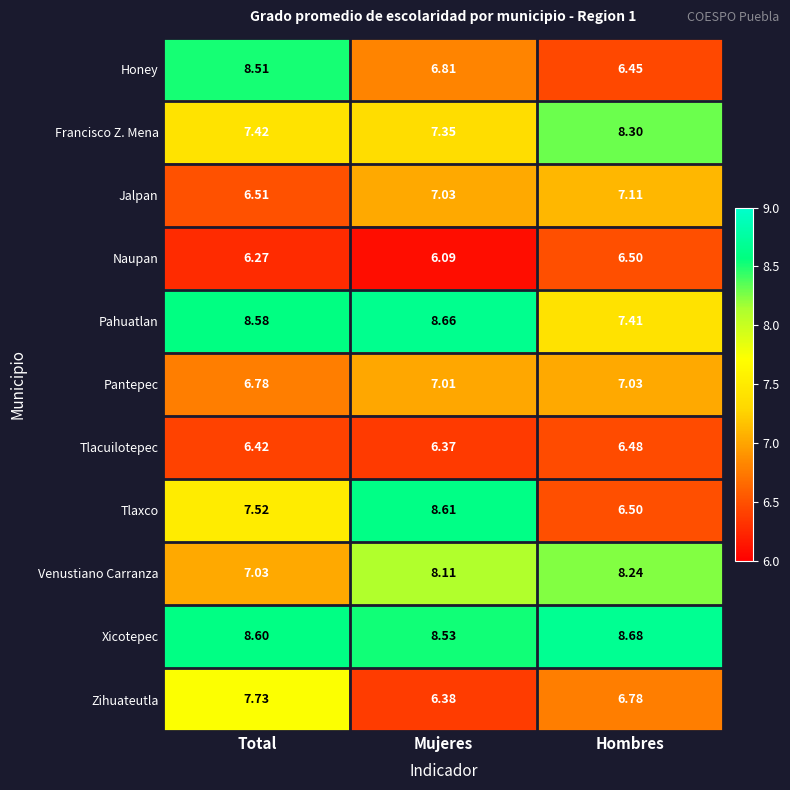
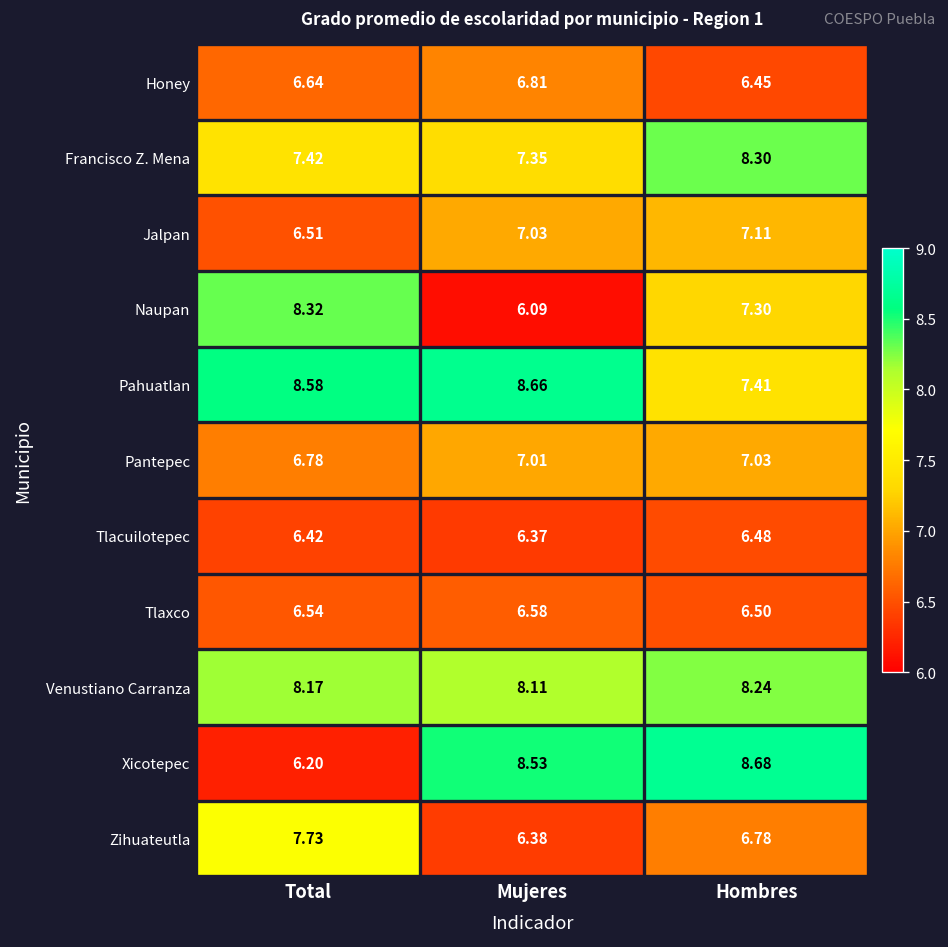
Honey, Total: 8.51 -> 6.64
Naupan, Total: 6.27 -> 8.32
Naupan, Hombres: 6.50 -> 7.30
Tlaxco, Total: 7.52 -> 6.54
Tlaxco, Mujeres: 8.61 -> 6.58
Venustiano Carranza, Total: 7.03 -> 8.17
Xicotepec, Total: 8.60 -> 6.20
